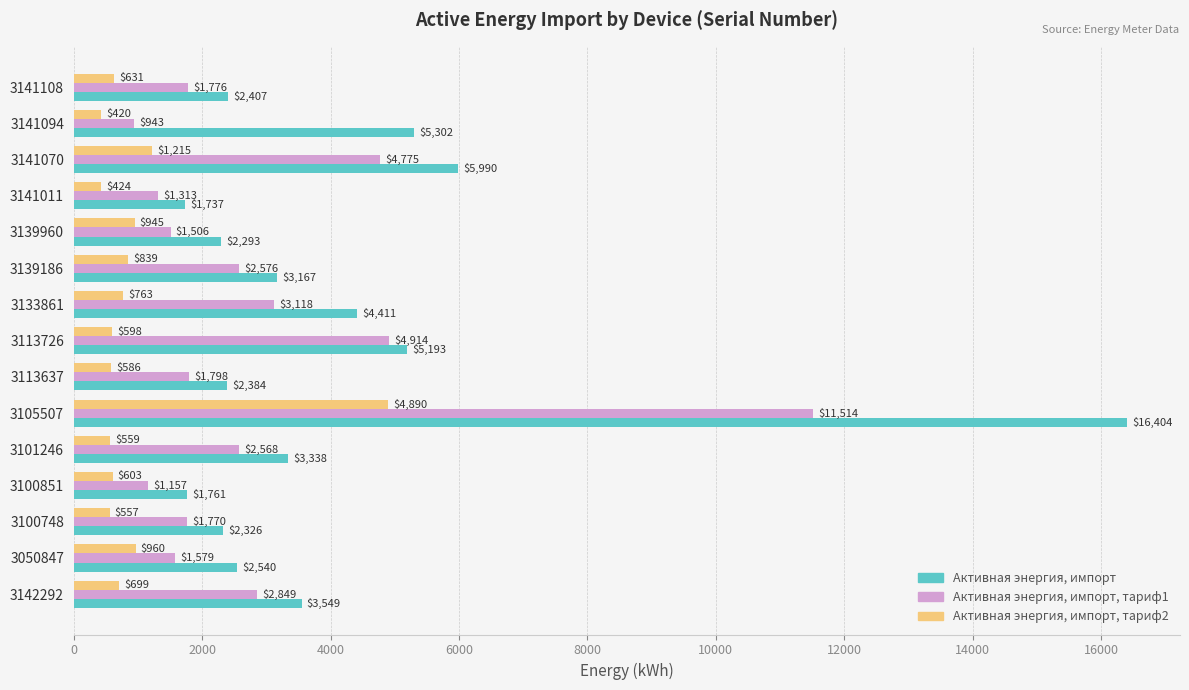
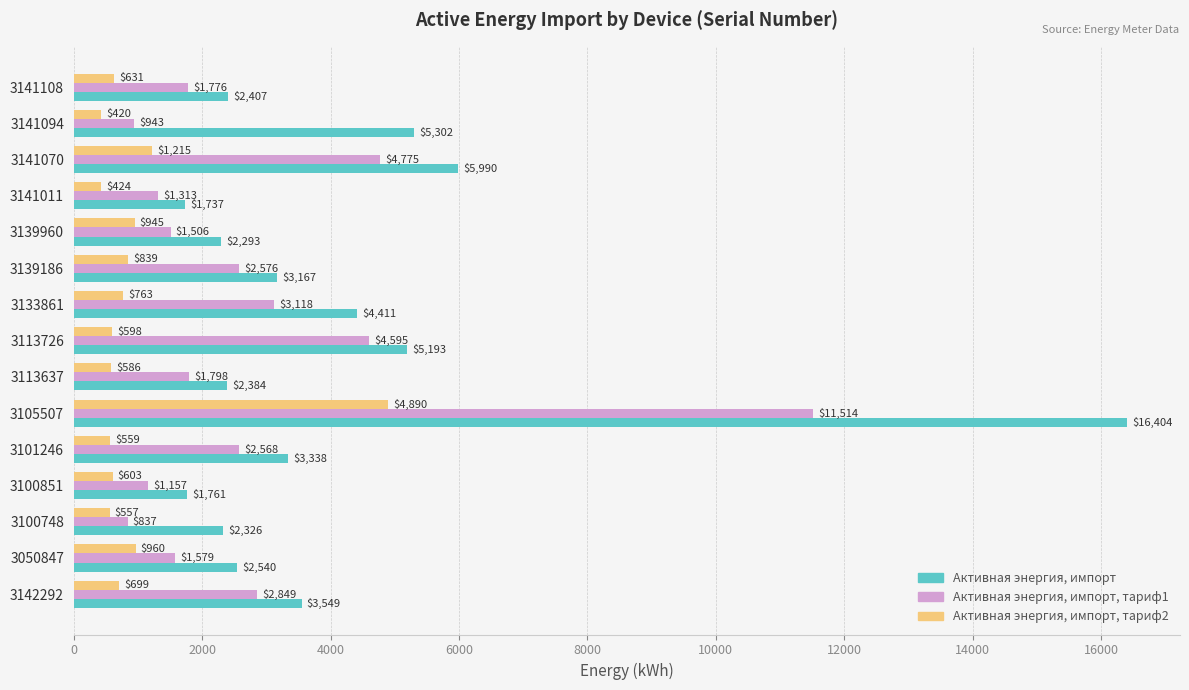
Активная энергия, импорт, тариф1, 3113726: $4,914 -> $4,595
Активная энергия, импорт, тариф1, 3100748: $1,770 -> $837
